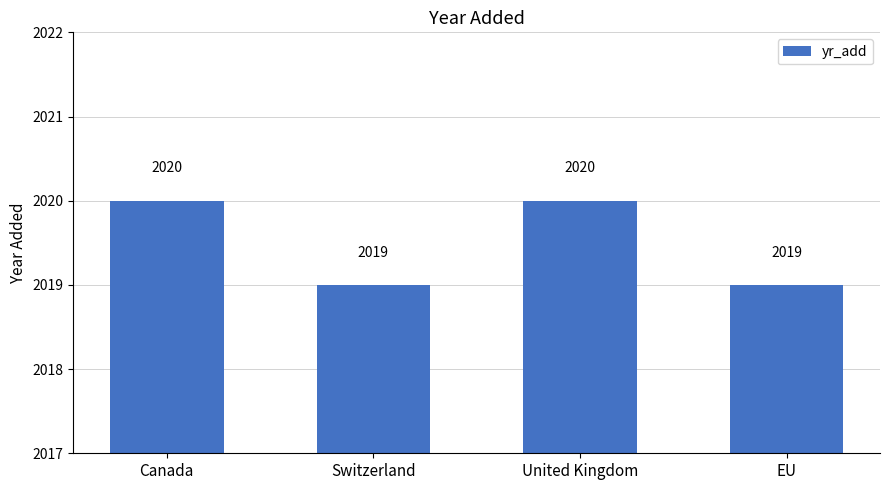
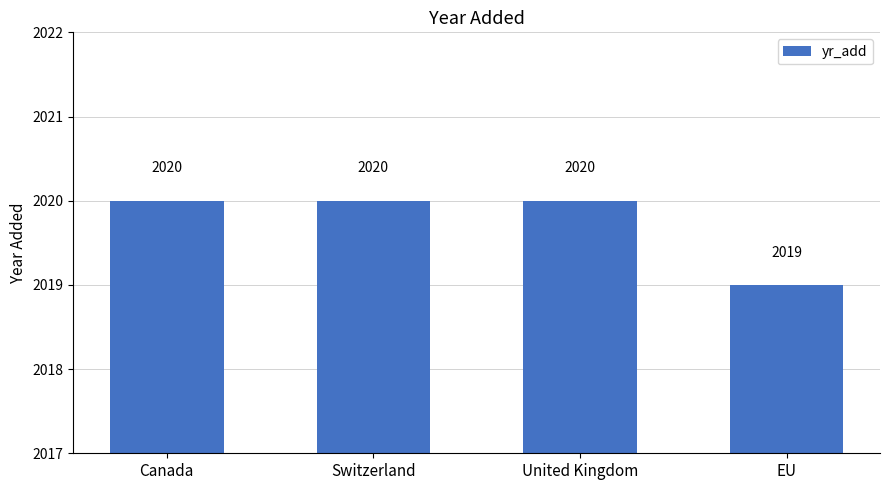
Switzerland: 2019 -> 2020
